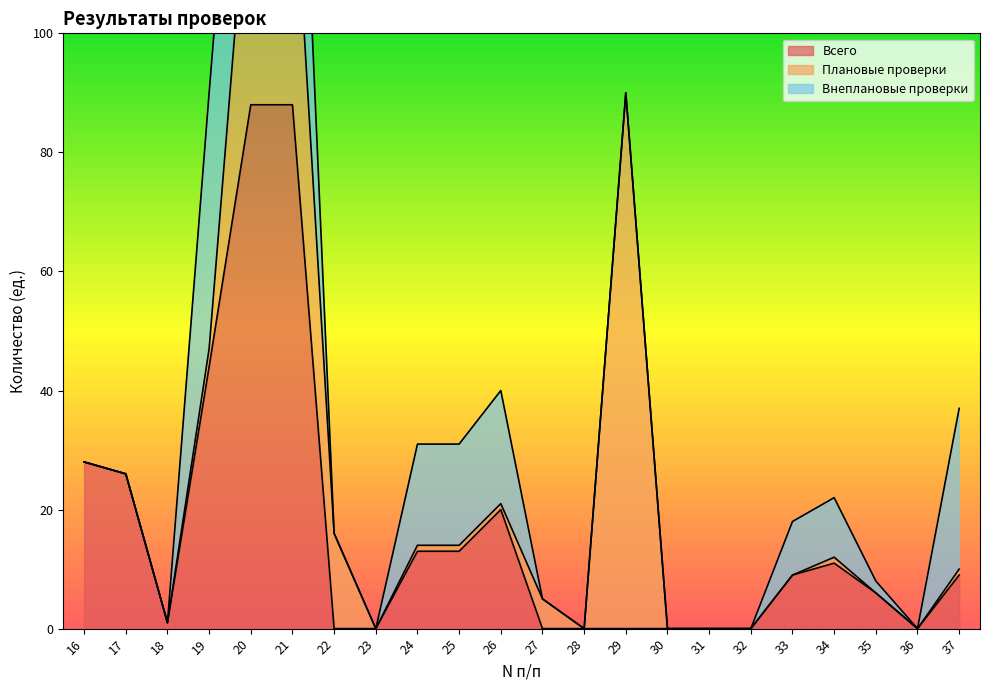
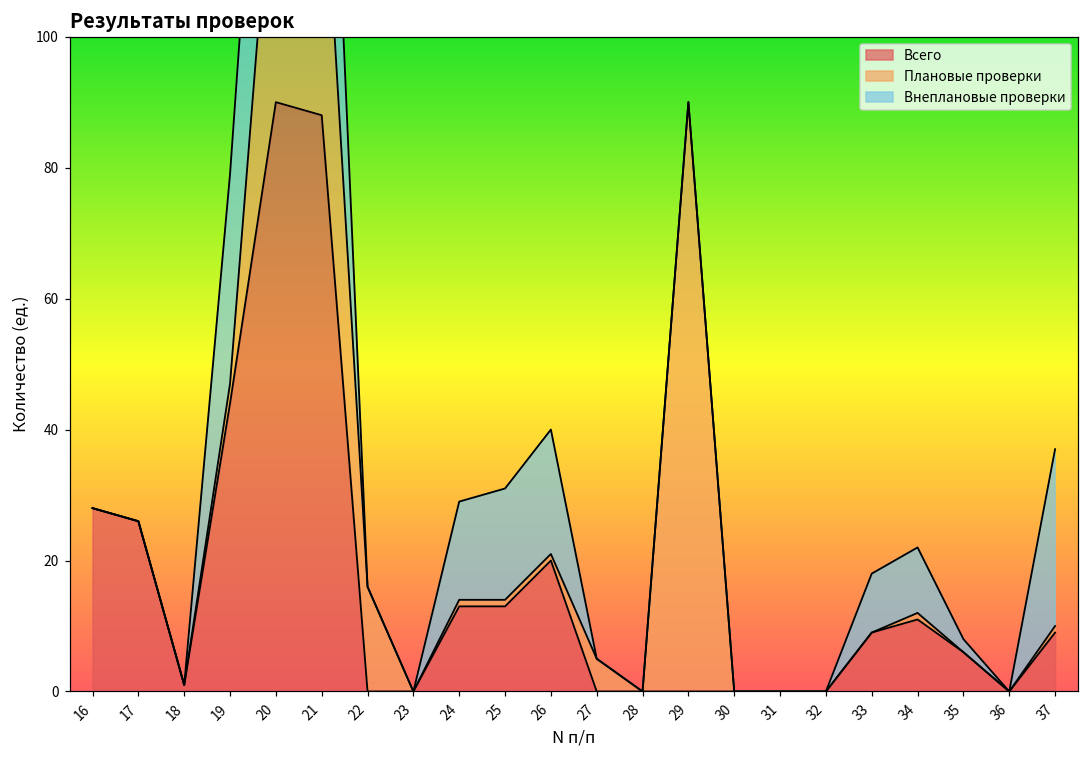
Внеплановые проверки, 19: 43 -> 32
Всего, 20: 88 -> 90
Внеплановые проверки, 24: 17 -> 15
